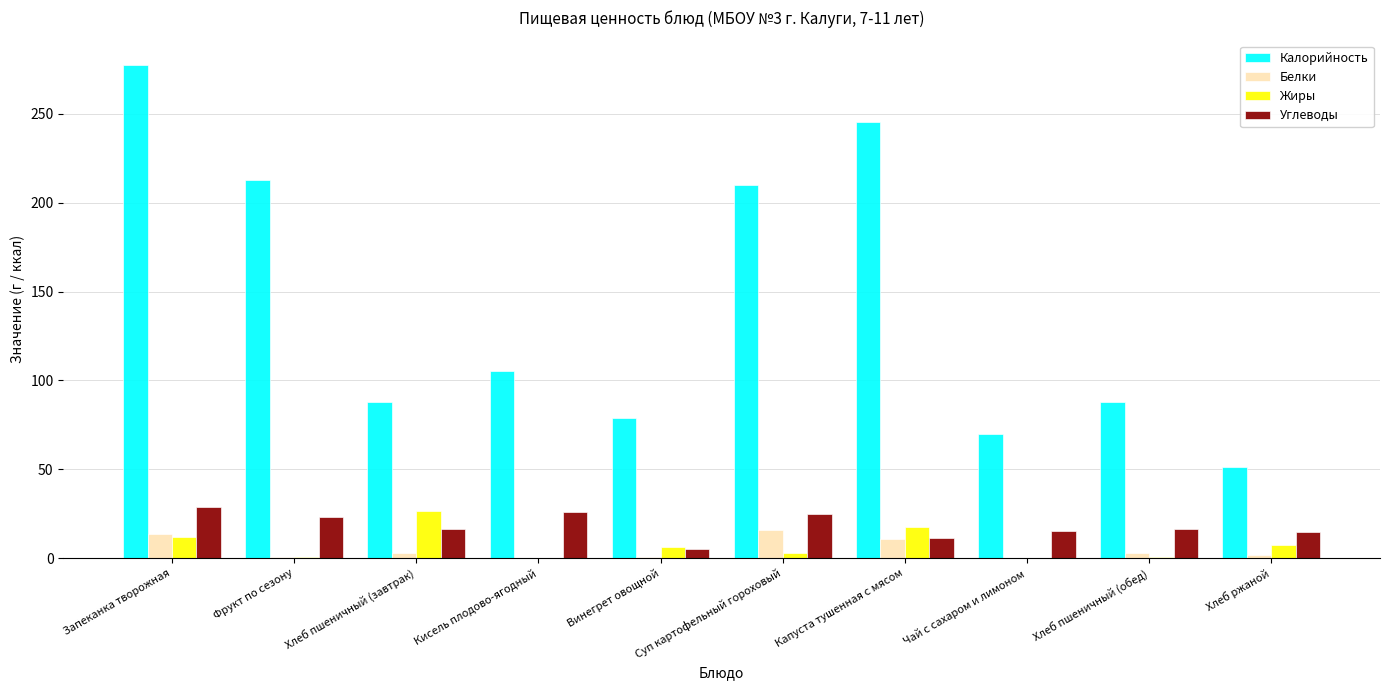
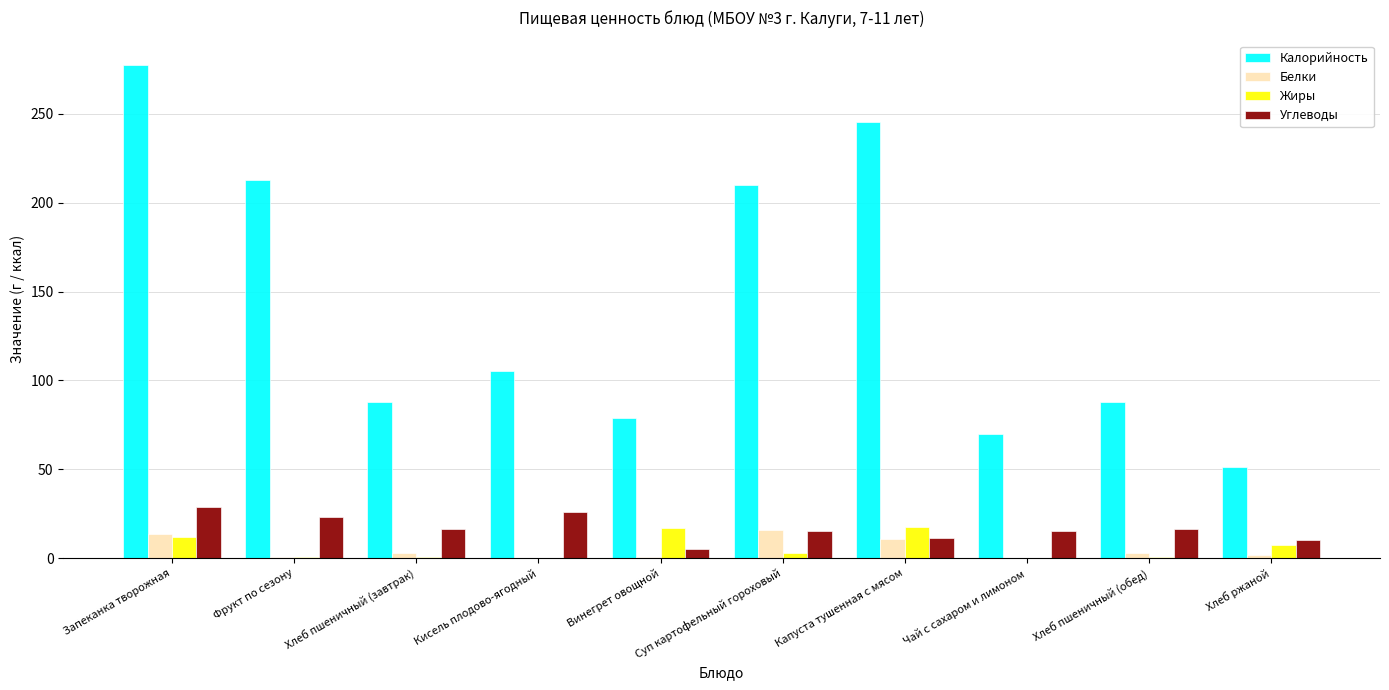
Жиры, Хлеб пшеничный (завтрак): 27 -> 1
Жиры, Винегрет овощной: 6 -> 17
Углеводы, Суп картофельный гороховый: 25 -> 16
Углеводы, Хлеб ржаной: 15 -> 10
